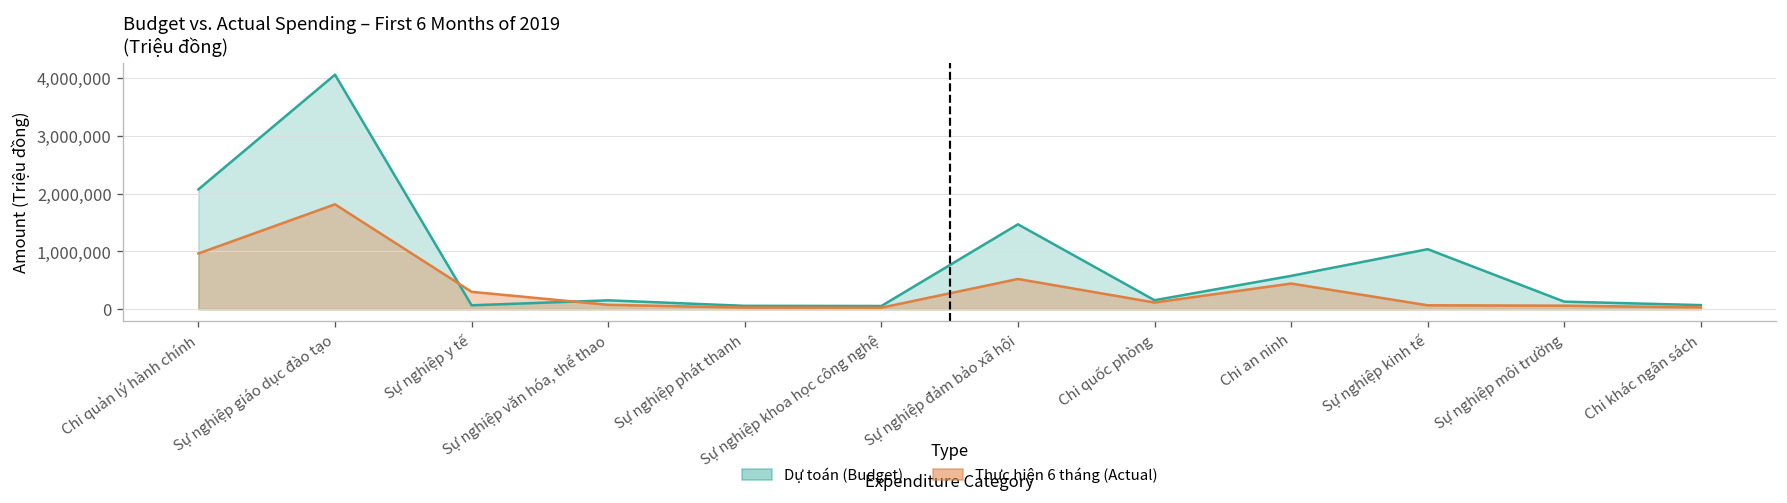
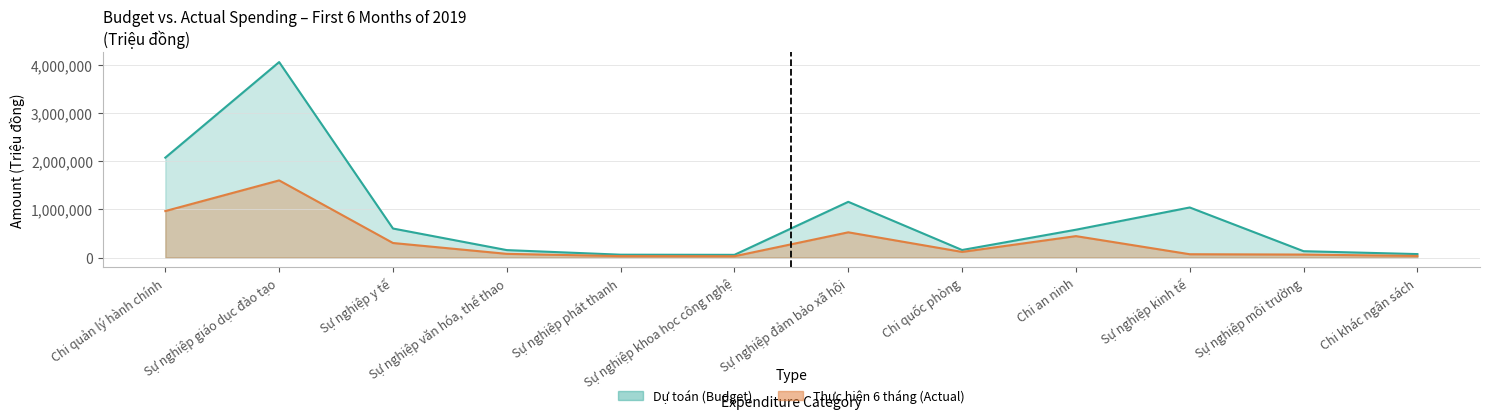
Thực hiện 6 tháng (Actual), Sự nghiệp giáo dục đào tạo: 1,800,000 -> 1,600,000
Dự toán (Budget), Sự nghiệp y tế: 100,000 -> 600,000
Dự toán (Budget), Sự nghiệp đảm bảo xã hội: 1,500,000 -> 1,200,000
